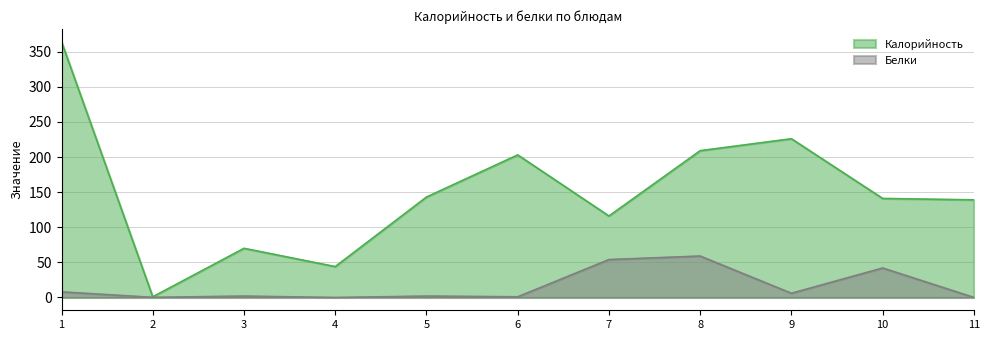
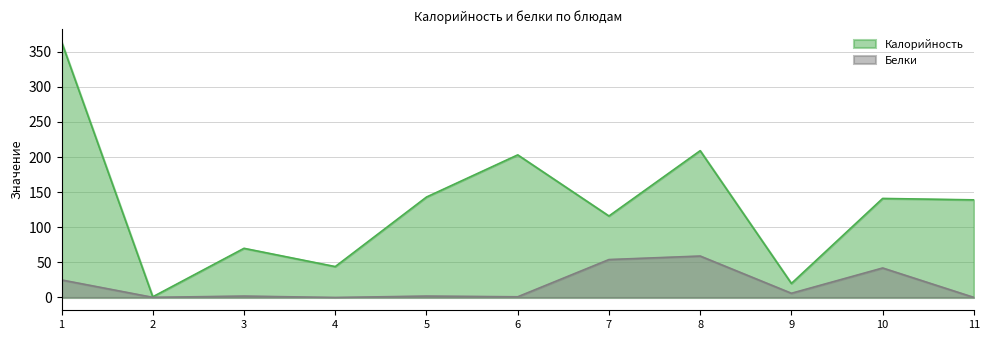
Белки, 1: 10 -> 30
Калорийность, 9: 230 -> 20
